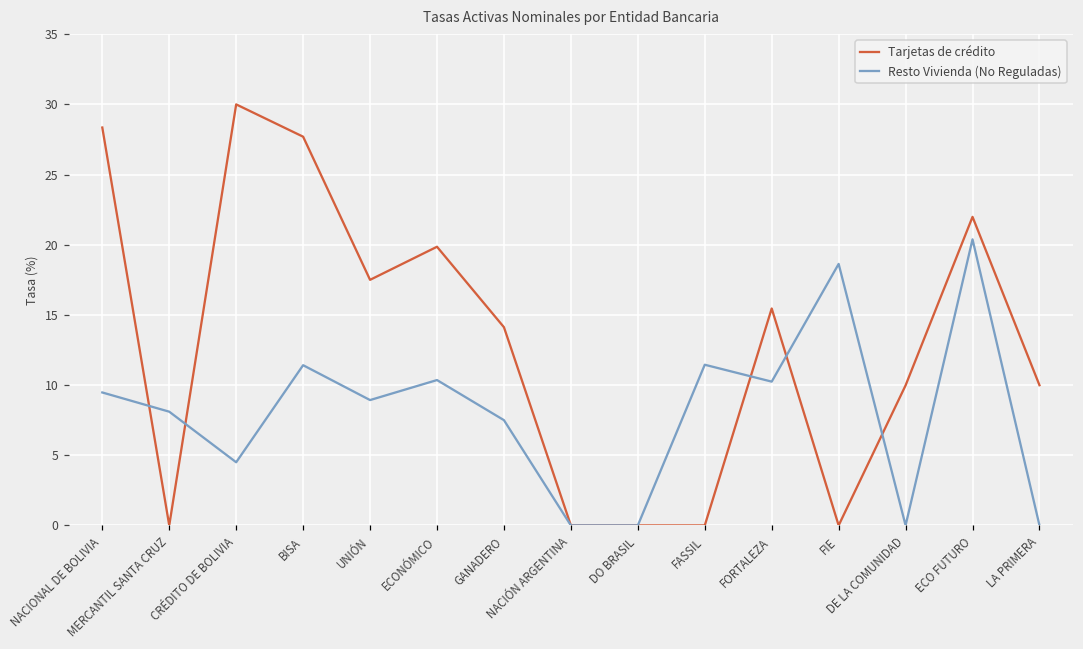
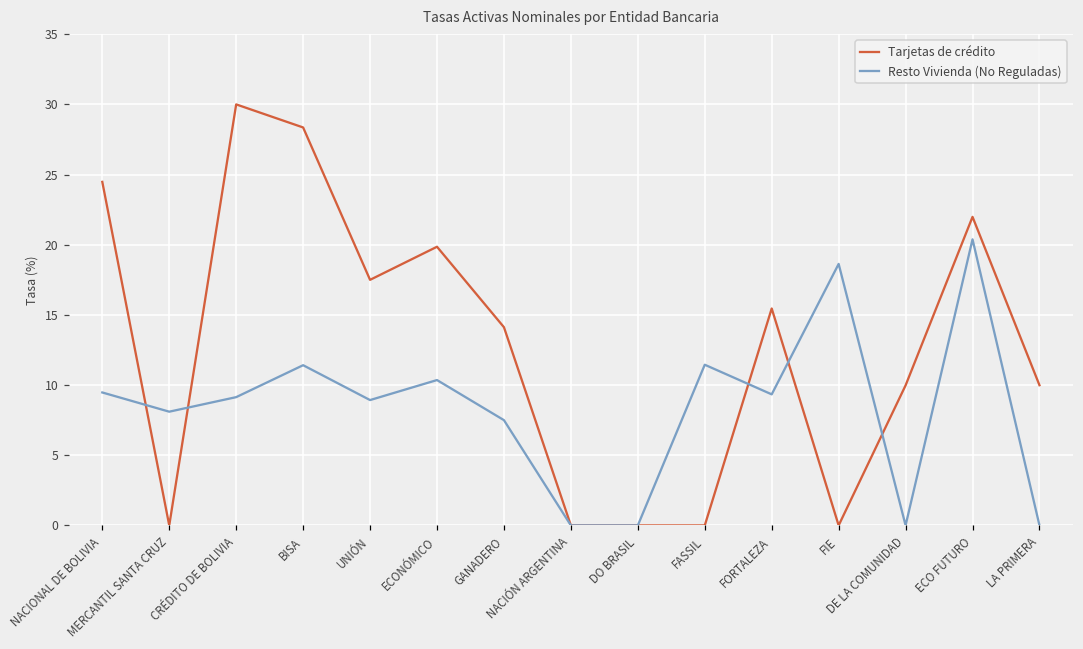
Tarjetas de crédito, NACIONAL DE BOLIVIA: 28.4 -> 24.5
Resto Vivienda (No Reguladas), CRÉDITO DE BOLIVIA: 4.5 -> 9.1
Tarjetas de crédito, BISA: 27.7 -> 28.4
Resto Vivienda (No Reguladas), FORTALEZA: 10.2 -> 9.3
